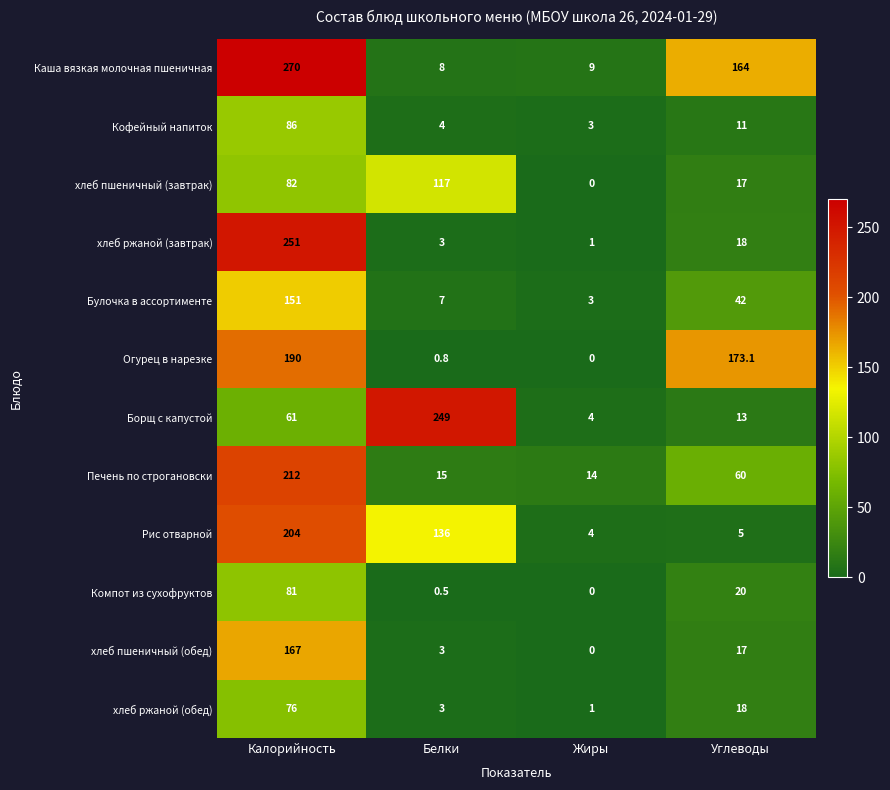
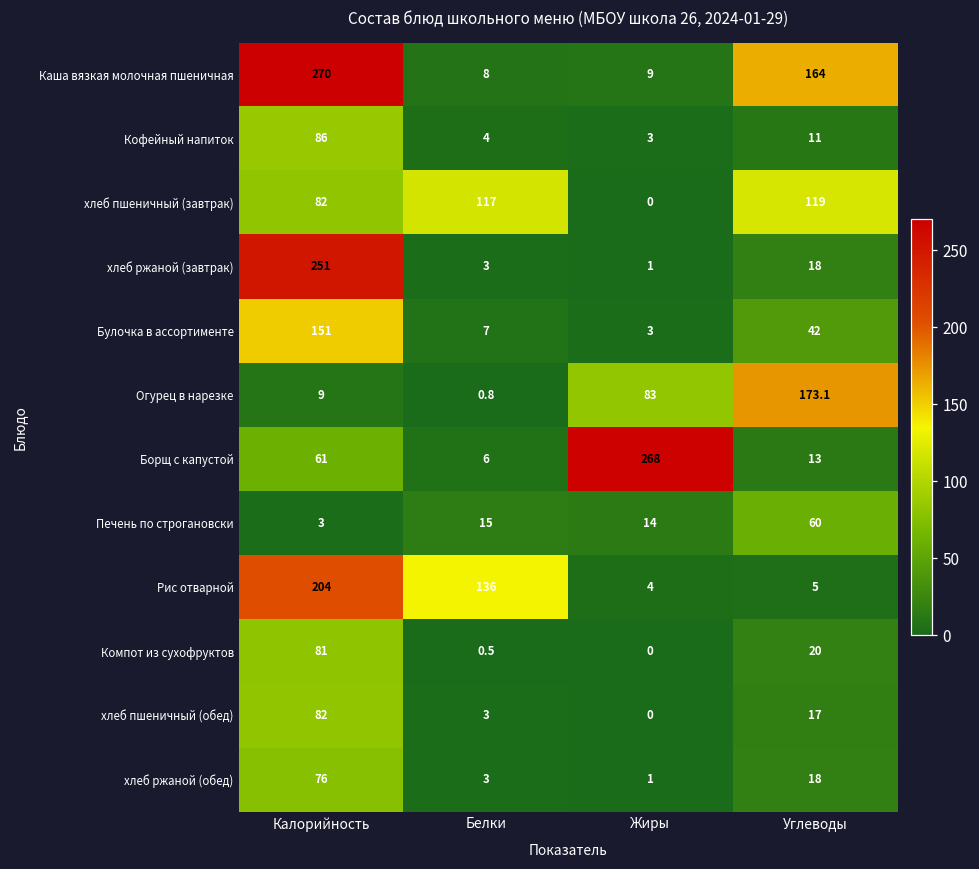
хлеб пшеничный (завтрак), Углеводы: 17 -> 119
Огурец в нарезке, Калорийность: 190 -> 9
Огурец в нарезке, Жиры: 0 -> 83
Борщ с капустой, Белки: 249 -> 6
Борщ с капустой, Жиры: 4 -> 268
Печень по строгановски, Калорийность: 212 -> 3
хлеб пшеничный (обед), Калорийность: 167 -> 82
